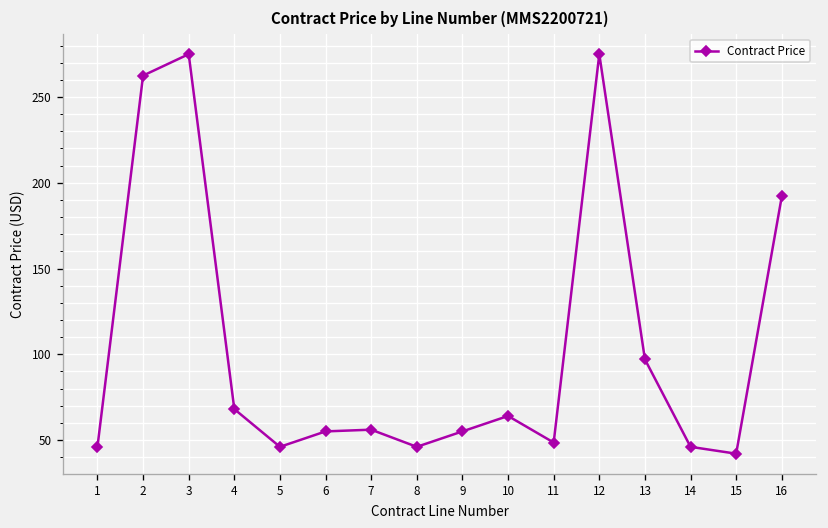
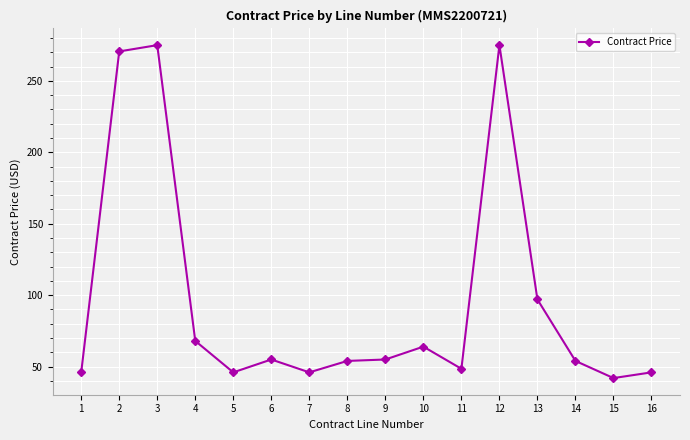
2: 263 -> 271
7: 56 -> 46
8: 46 -> 54
14: 46 -> 54
16: 192 -> 46
